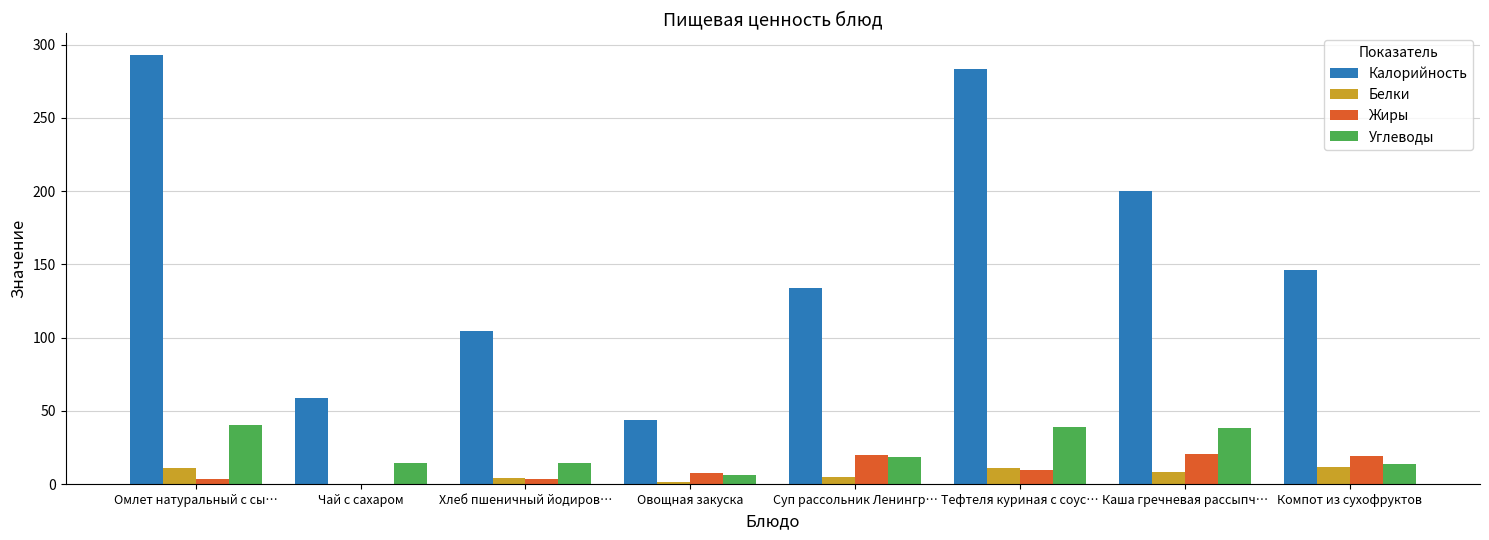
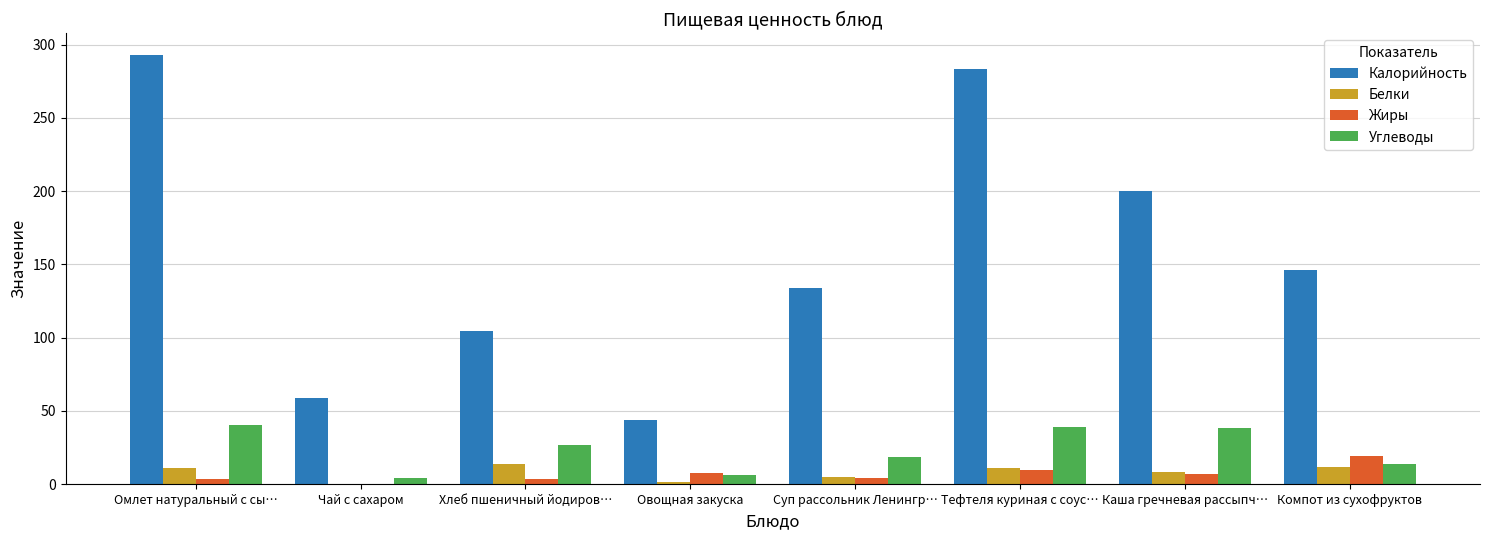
Углеводы, Чай с сахаром: 15 -> 4
Белки, Хлеб пшеничный йодиров…: 4 -> 14
Углеводы, Хлеб пшеничный йодиров…: 14 -> 27
Жиры, Суп рассольник Ленингр…: 20 -> 4
Жиры, Каша гречневая рассыпч…: 21 -> 7
